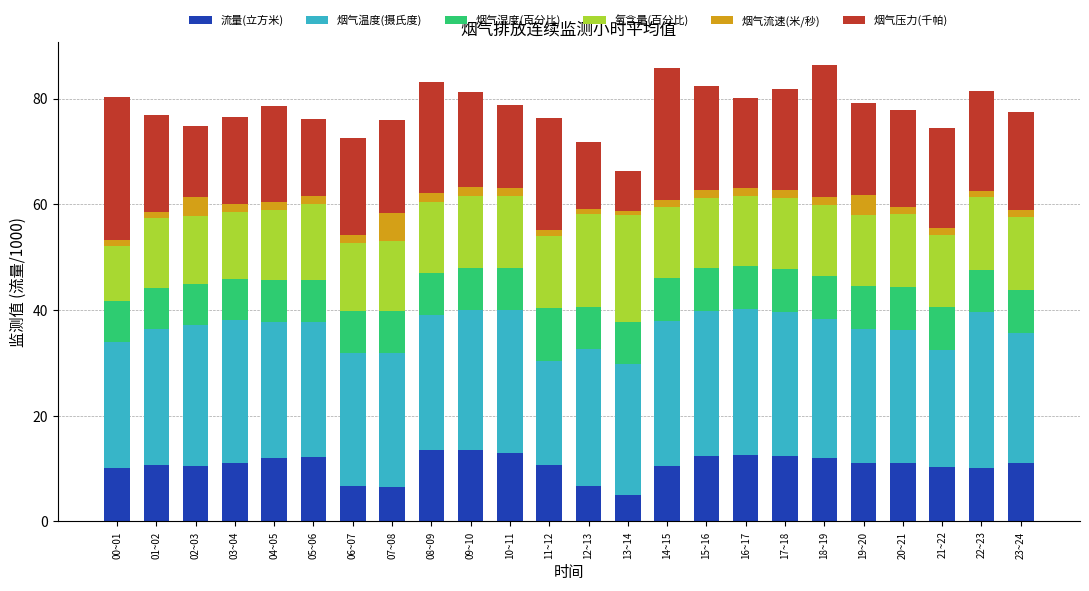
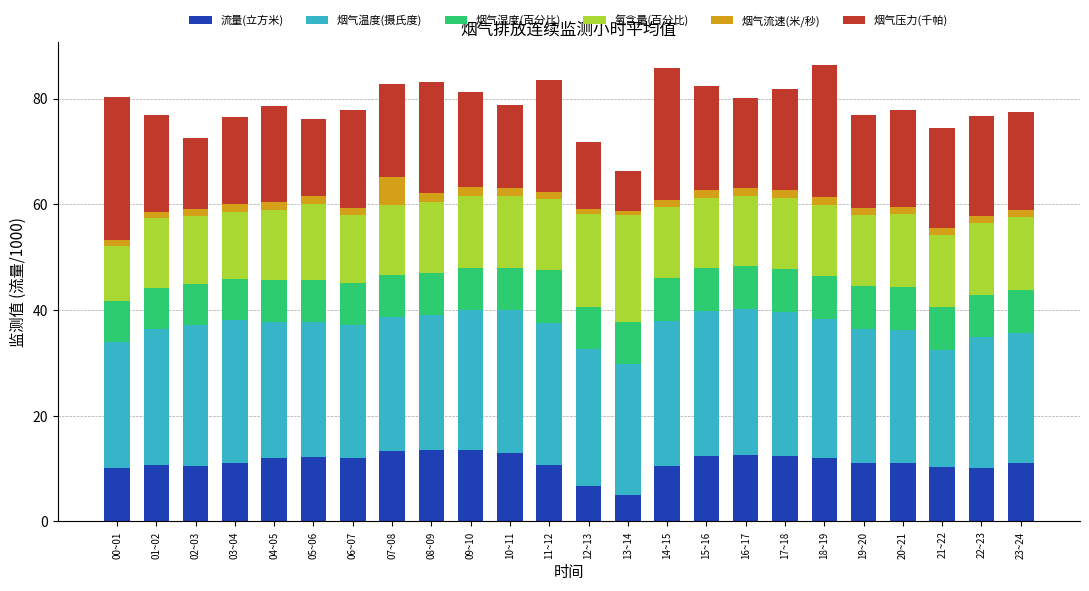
烟气流速(米/秒), 02~03: 4 -> 1
流量(立方米), 06~07: 7 -> 12
流量(立方米), 07~08: 7 -> 13
烟气温度(摄氏度), 11~12: 20 -> 27
烟气流速(米/秒), 19~20: 4 -> 1
烟气温度(摄氏度), 22~23: 29 -> 25
